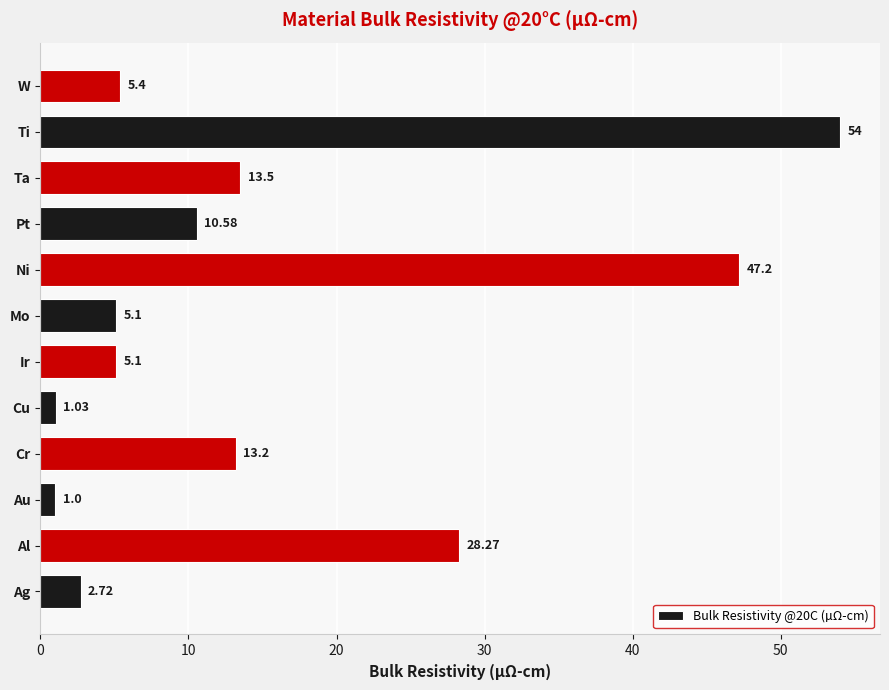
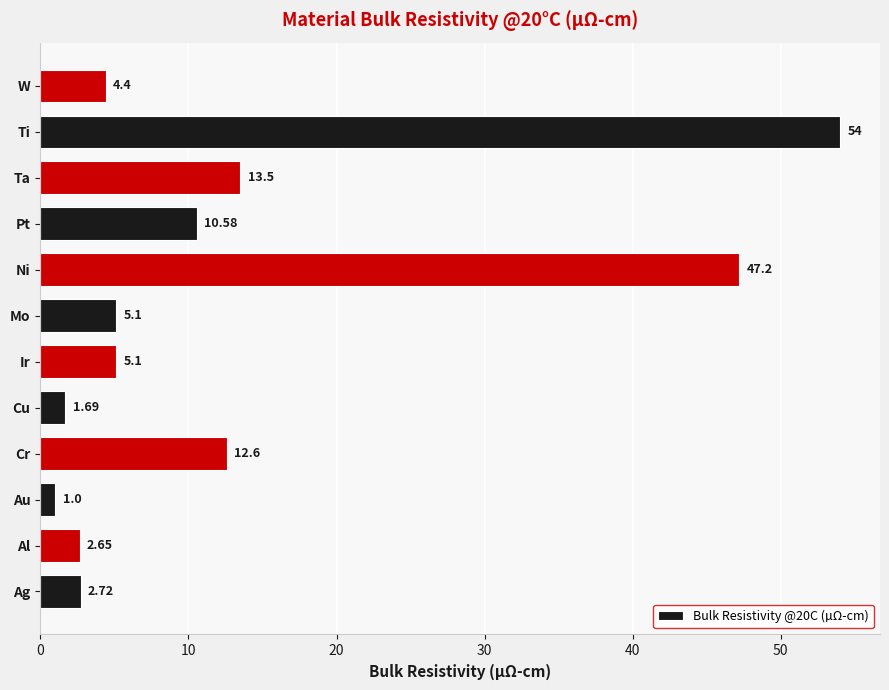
W: 5.4 -> 4.4
Cu: 1.03 -> 1.69
Cr: 13.2 -> 12.6
Al: 28.27 -> 2.65
